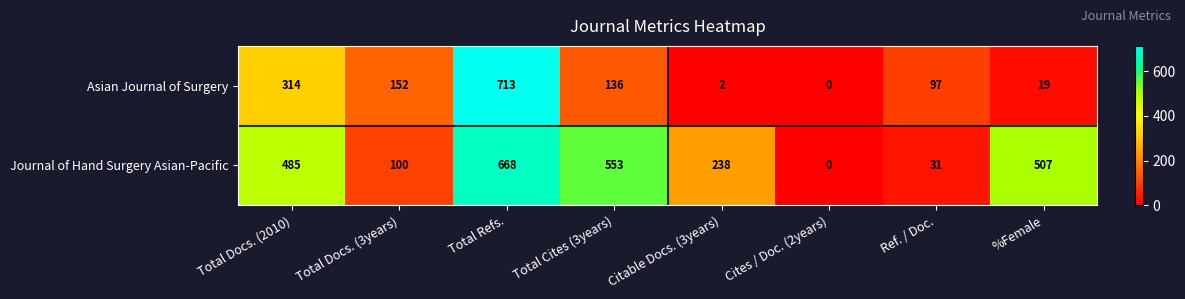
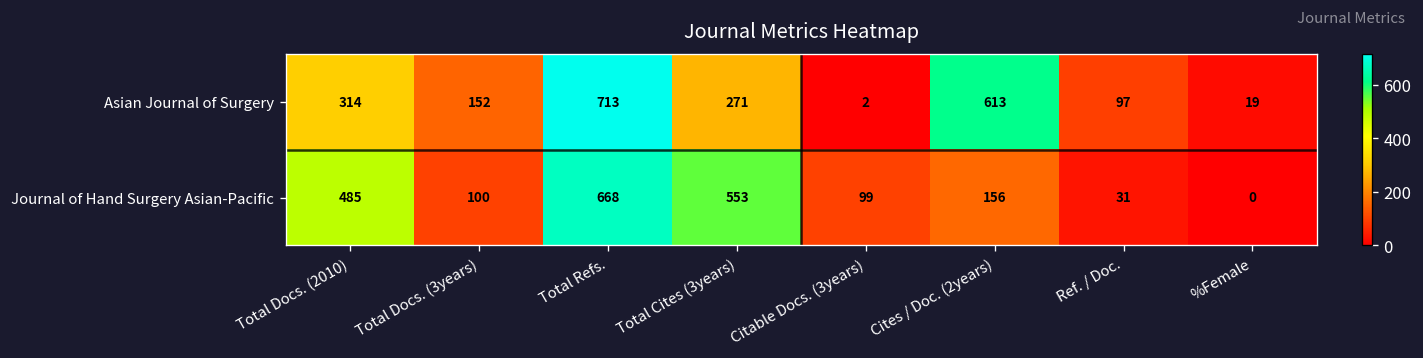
Asian Journal of Surgery, Total Cites (3years): 136 -> 271
Asian Journal of Surgery, Cites / Doc. (2years): 0 -> 613
Journal of Hand Surgery Asian-Pacific, Citable Docs. (3years): 238 -> 99
Journal of Hand Surgery Asian-Pacific, Cites / Doc. (2years): 0 -> 156
Journal of Hand Surgery Asian-Pacific, %Female: 507 -> 0
